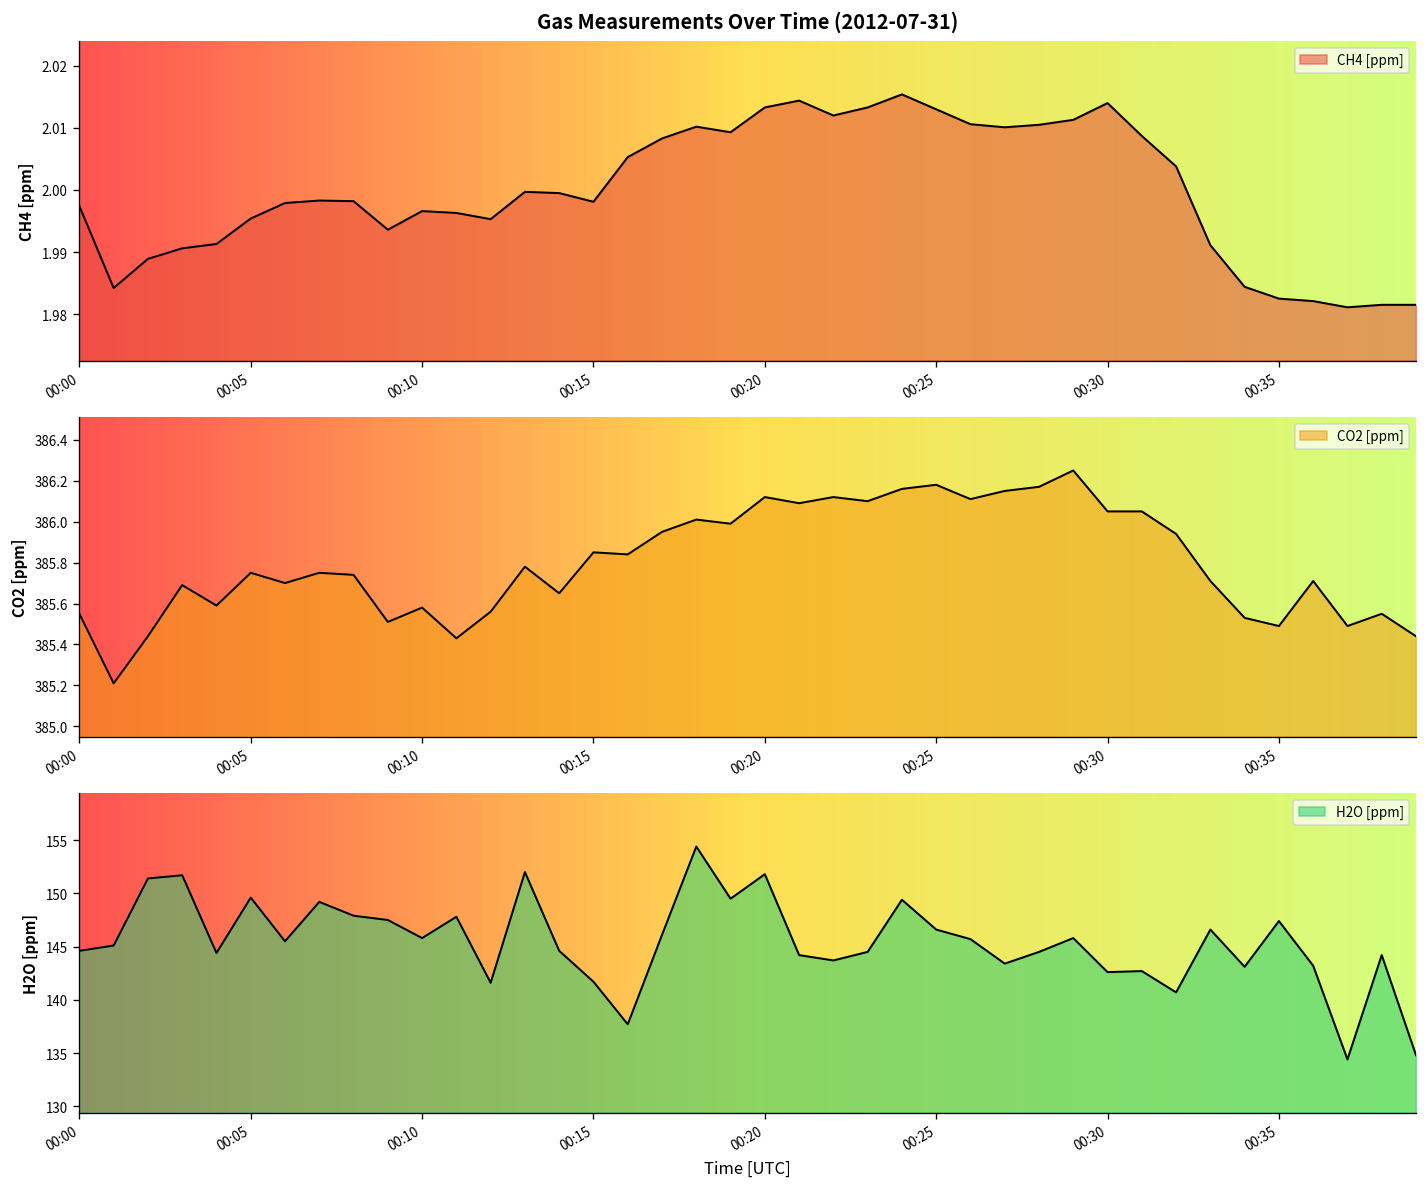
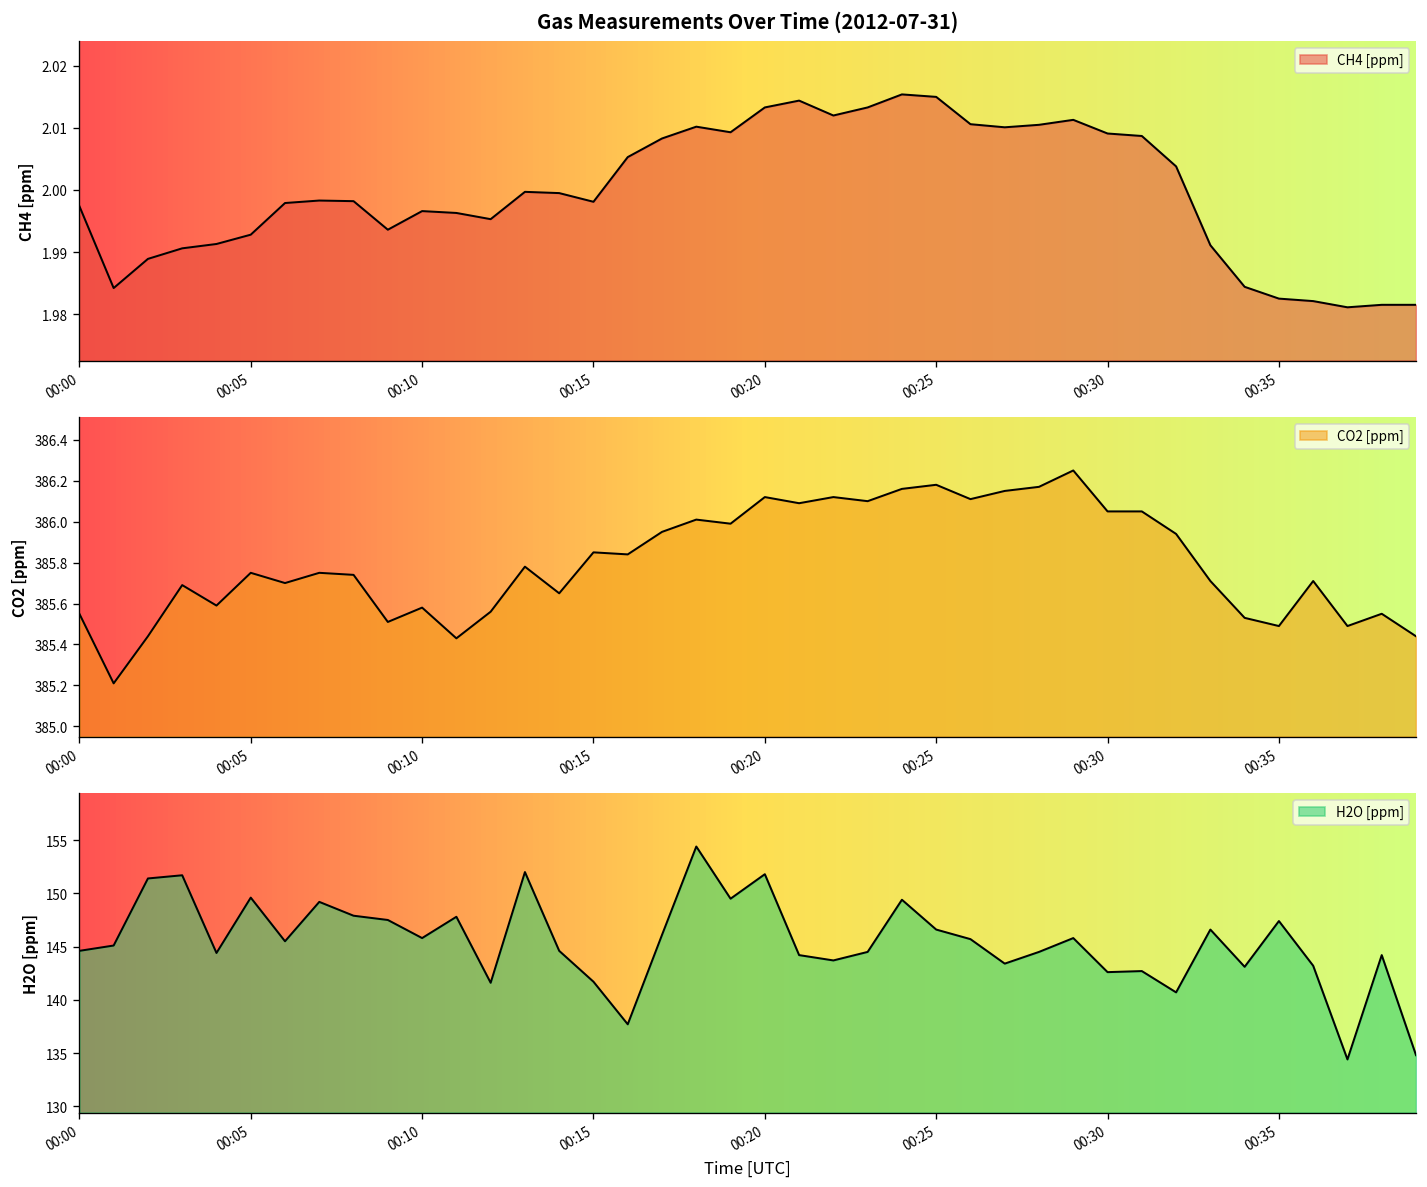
Gas Measurements Over Time (2012-07-31), 00:05: 1.995 -> 1.993
Gas Measurements Over Time (2012-07-31), 00:25: 2.013 -> 2.015
Gas Measurements Over Time (2012-07-31), 00:30: 2.014 -> 2.009
